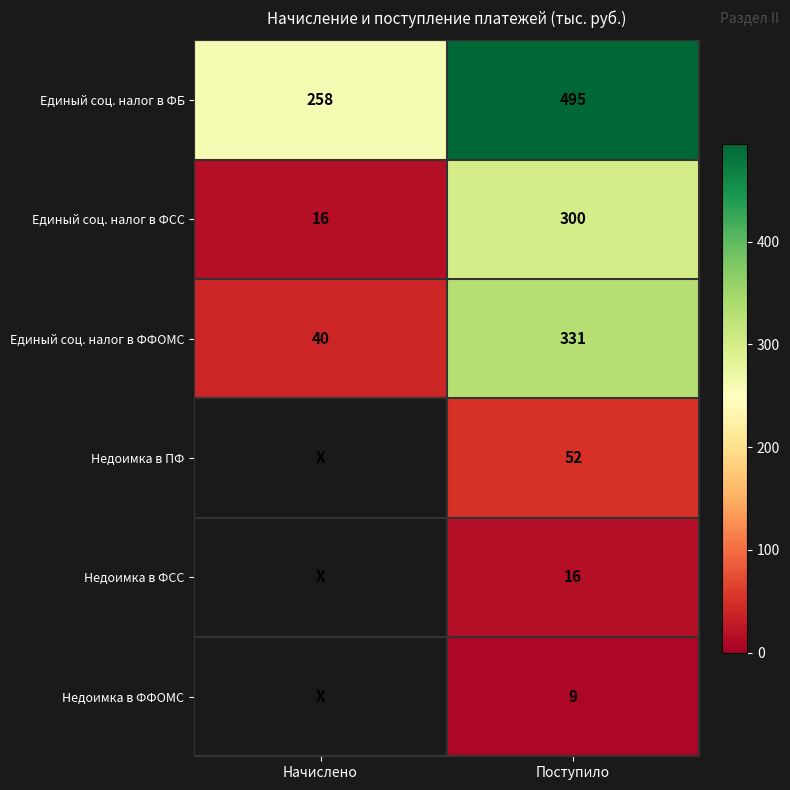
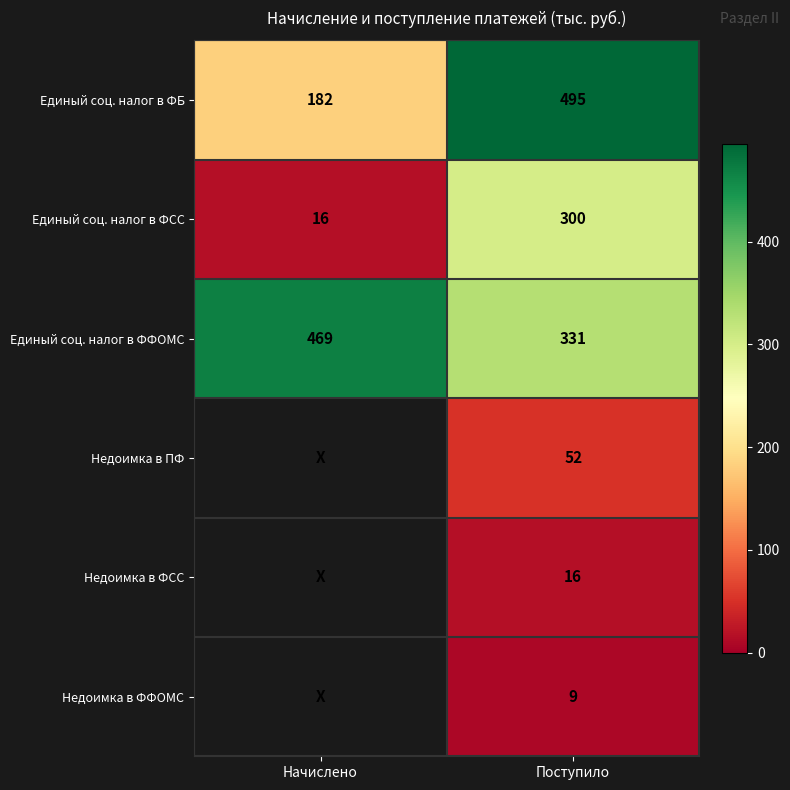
Единый соц. налог в ФБ, Начислено: 258 -> 182
Единый соц. налог в ФФОМС, Начислено: 40 -> 469
